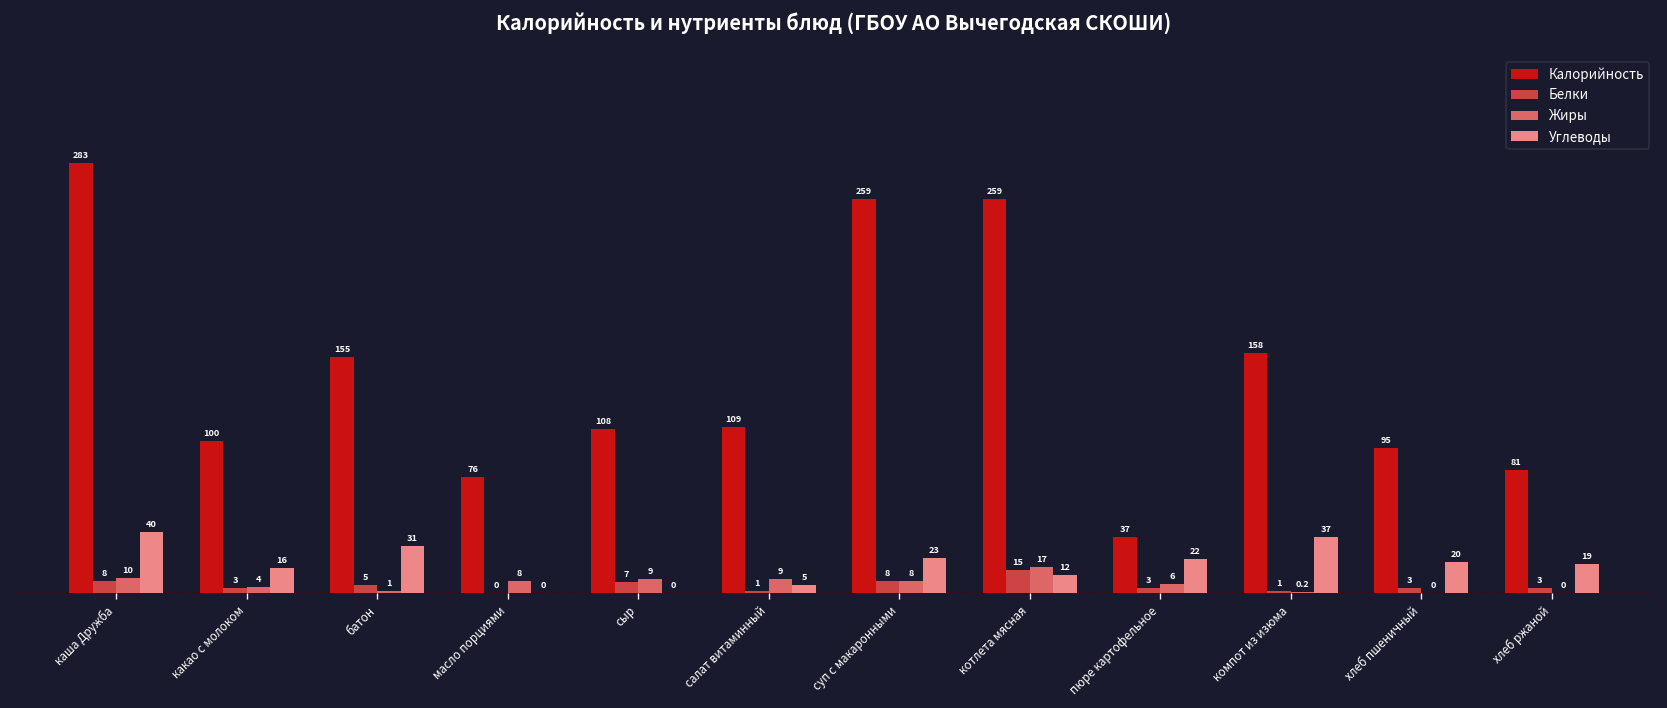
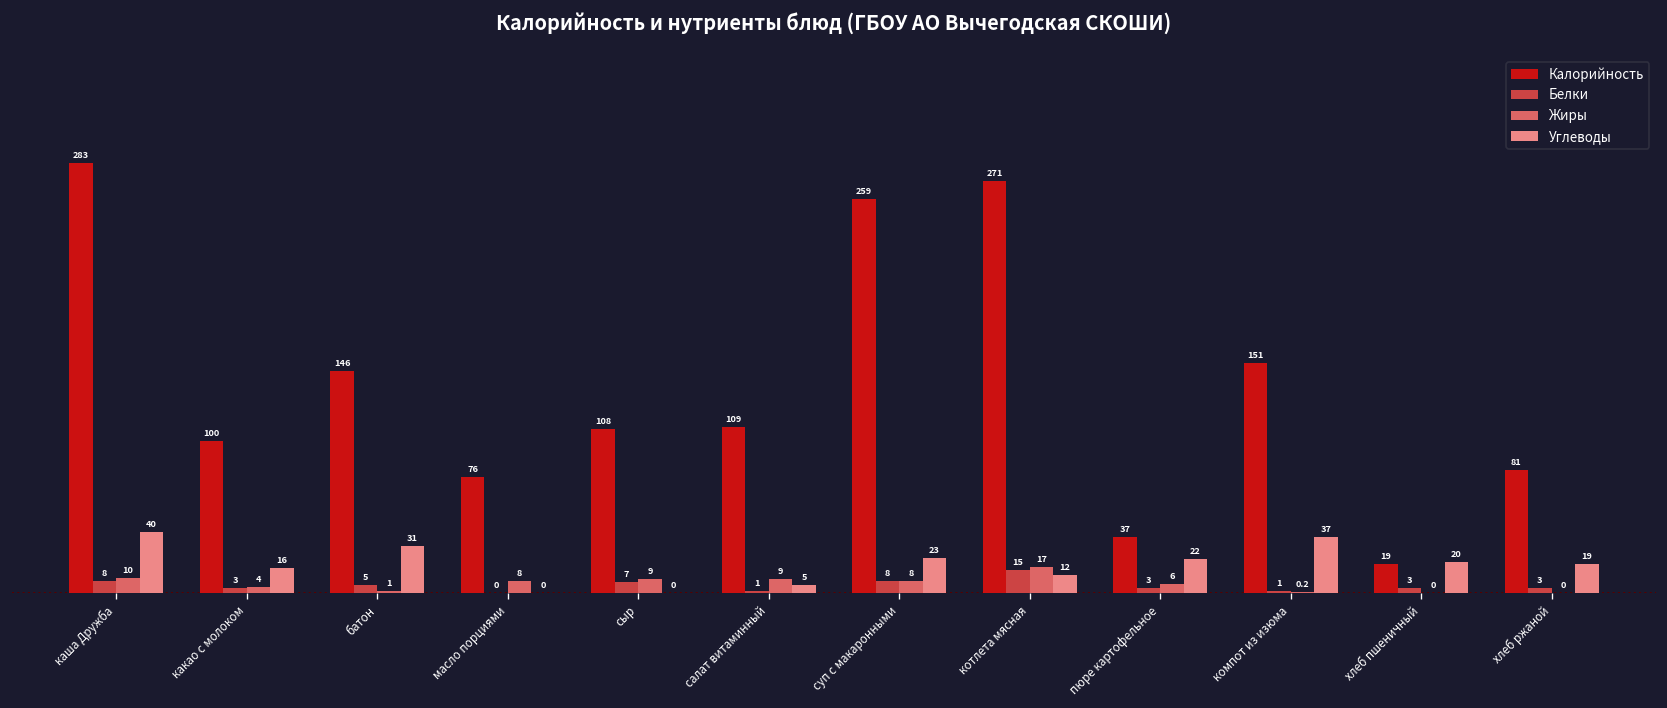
Калорийность, батон: 155 -> 146
Калорийность, котлета мясная: 259 -> 271
Калорийность, компот из изюма: 158 -> 151
Калорийность, хлеб пшеничный: 95 -> 19
